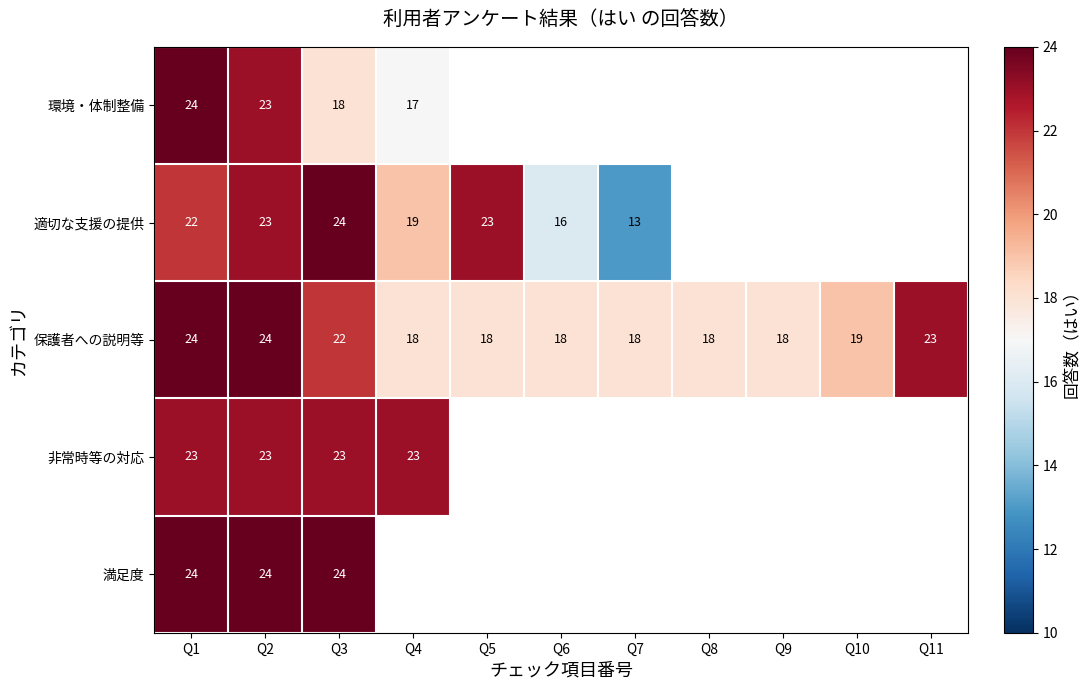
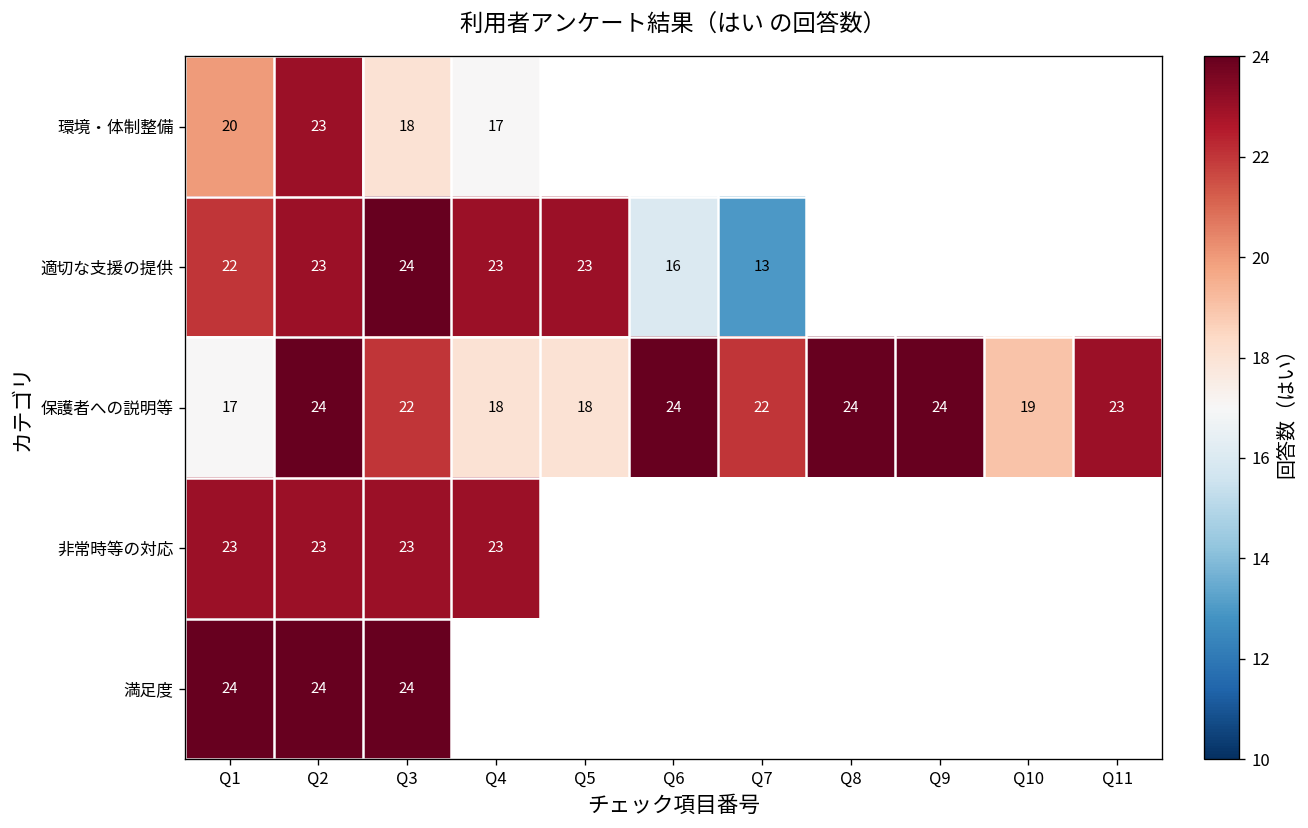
環境・体制整備, Q1: 24 -> 20
適切な支援の提供, Q4: 19 -> 23
保護者への説明等, Q1: 24 -> 17
保護者への説明等, Q6: 18 -> 24
保護者への説明等, Q7: 18 -> 22
保護者への説明等, Q8: 18 -> 24
保護者への説明等, Q9: 18 -> 24
